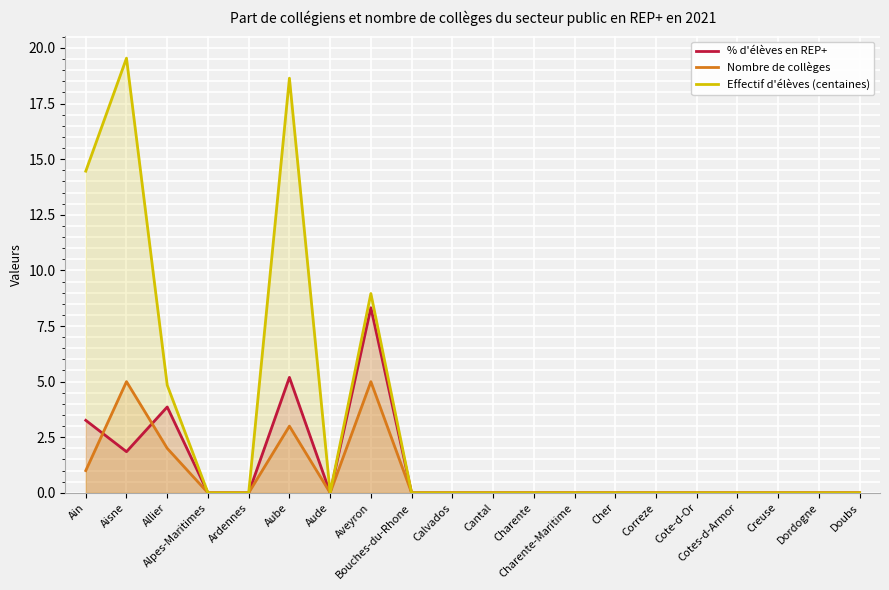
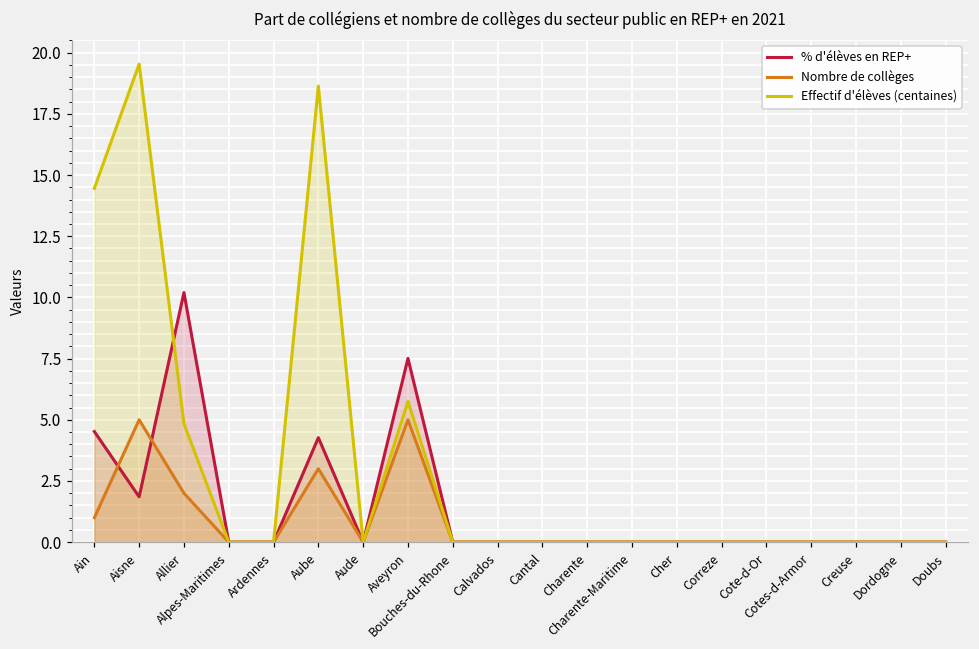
% d'élèves en REP+, Ain: 3.3 -> 4.5
% d'élèves en REP+, Allier: 3.9 -> 10.2
% d'élèves en REP+, Aube: 5.2 -> 4.3
% d'élèves en REP+, Aveyron: 8.3 -> 7.5
Effectif d'élèves (centaines), Aveyron: 9.0 -> 5.8
